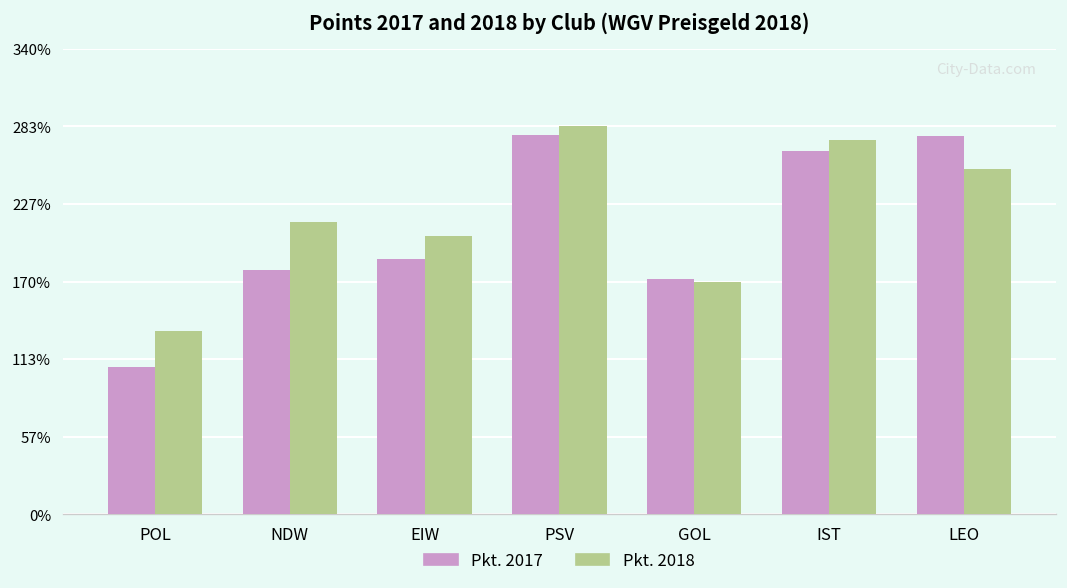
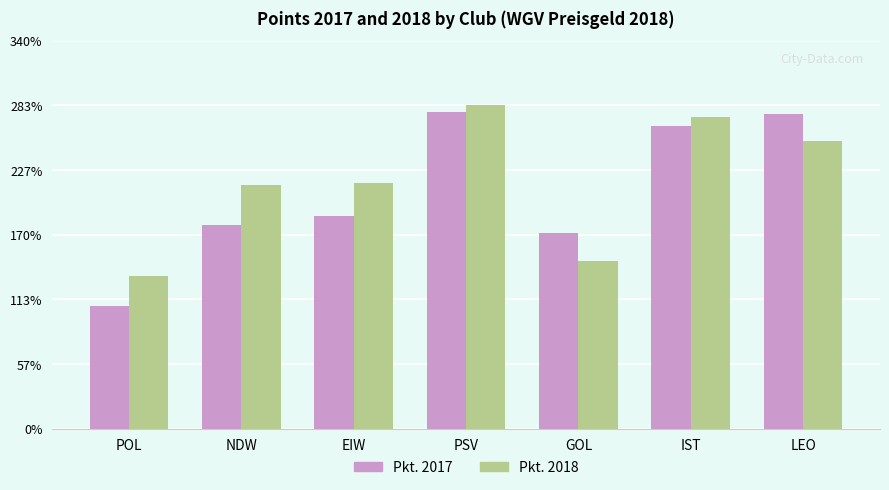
Pkt. 2018, EIW: 204% -> 216%
Pkt. 2018, GOL: 170% -> 147%
